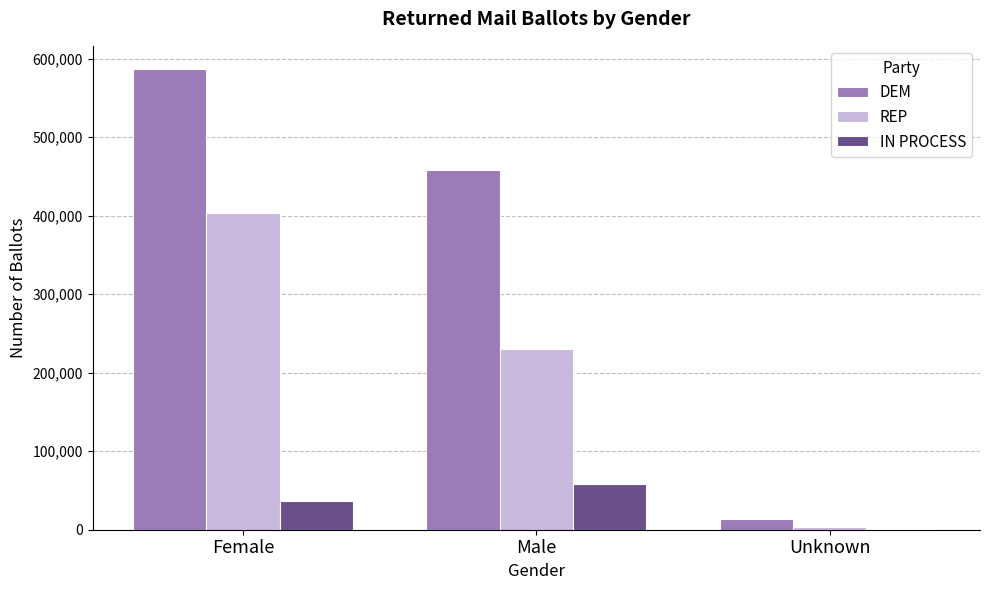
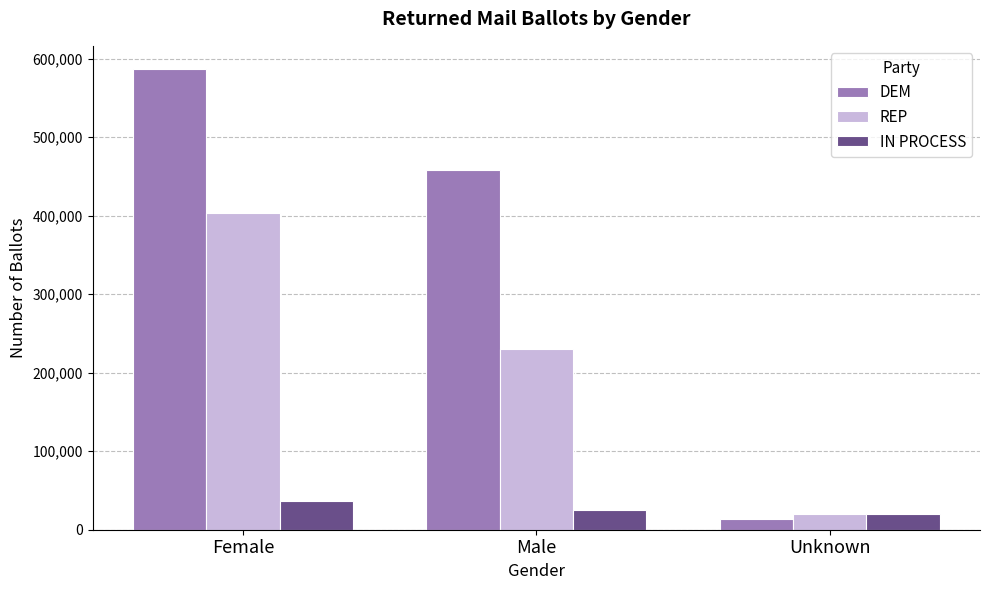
IN PROCESS, Male: 60,000 -> 30,000
REP, Unknown: 0 -> 20,000
IN PROCESS, Unknown: 0 -> 20,000
